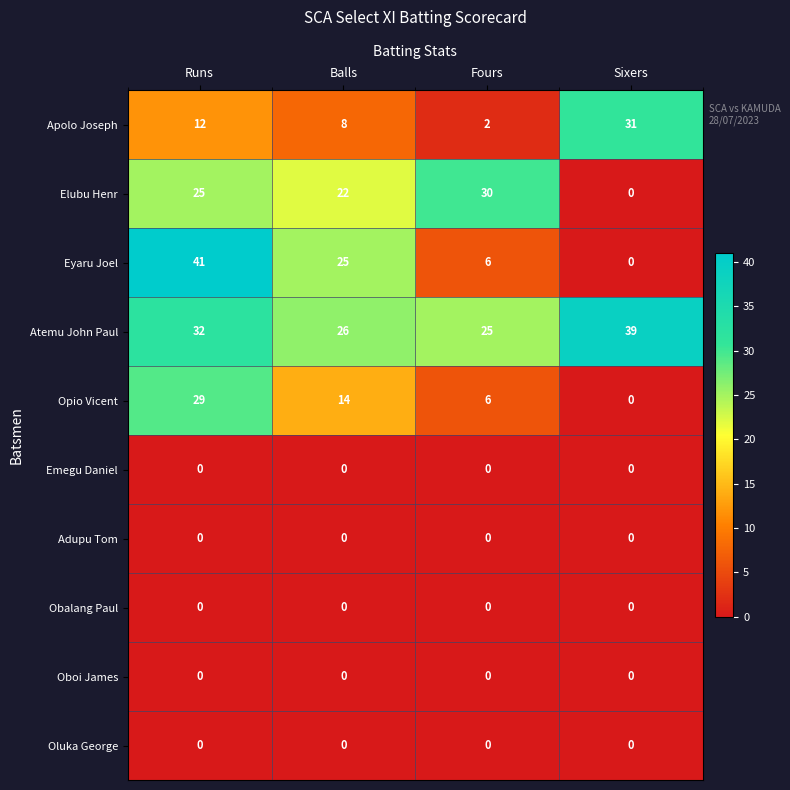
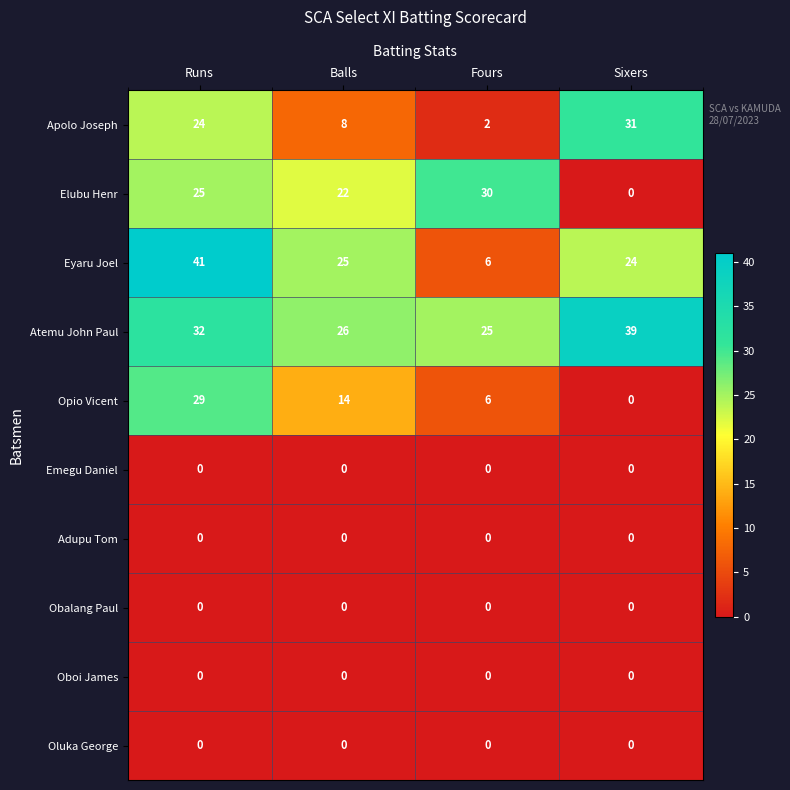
Apolo Joseph, Runs: 12 -> 24
Eyaru Joel, Sixers: 0 -> 24
